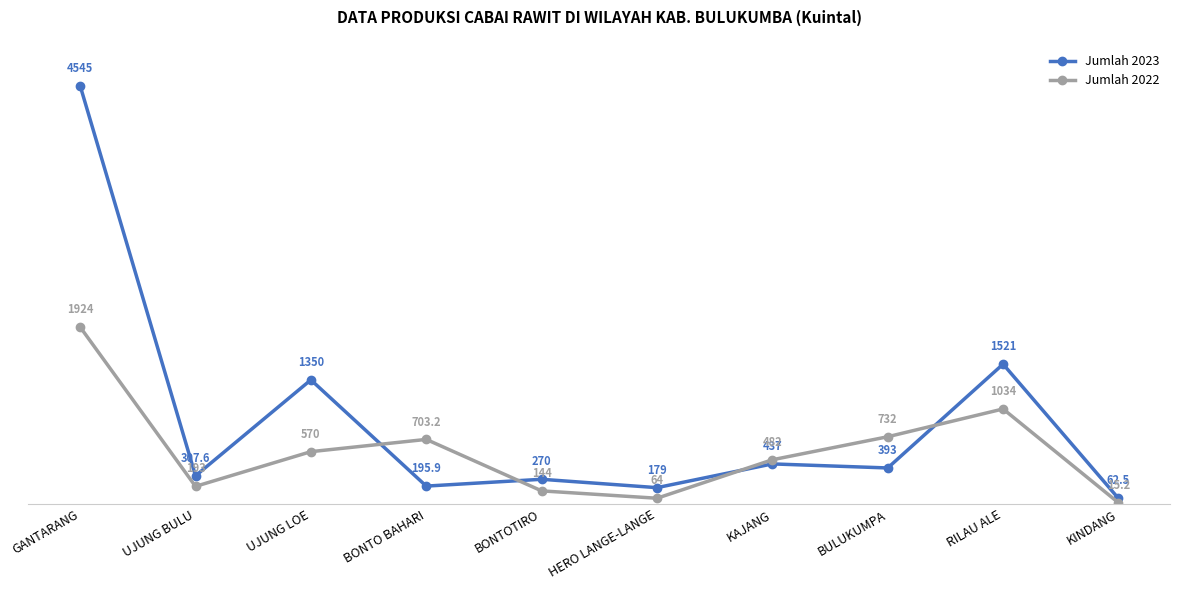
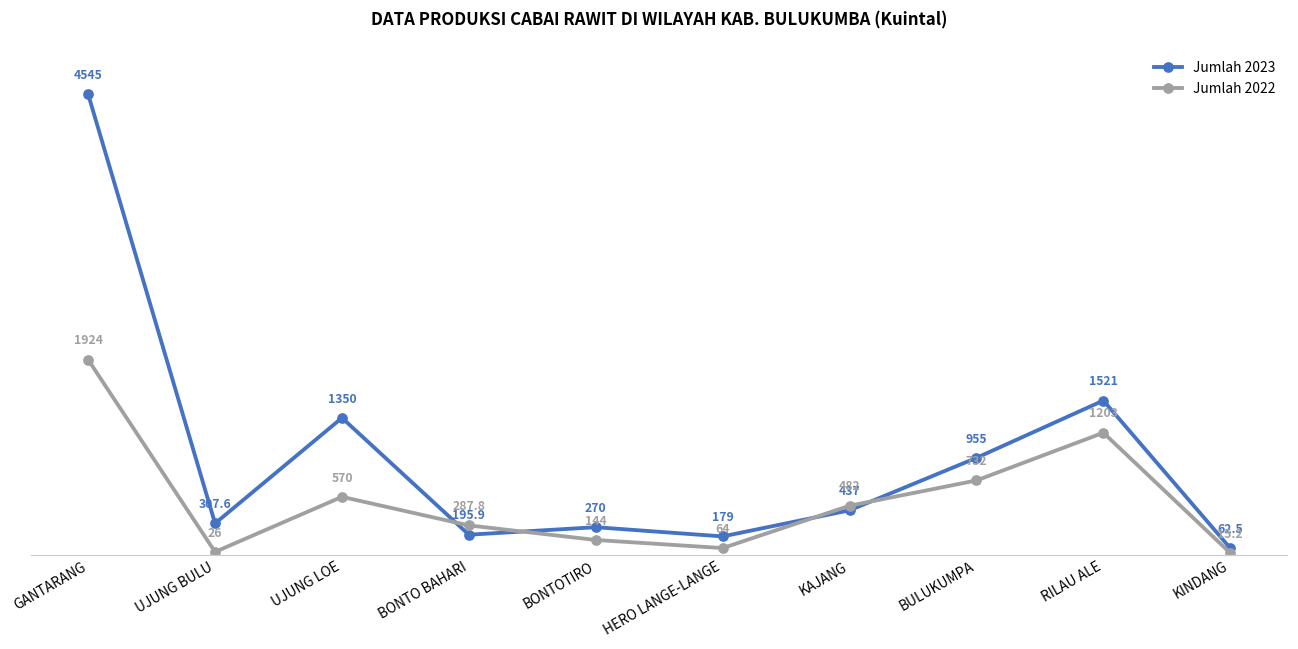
Jumlah 2022, UJUNG BULU: 193 -> 26
Jumlah 2022, BONTO BAHARI: 703.2 -> 287.8
Jumlah 2023, BULUKUMPA: 393 -> 955
Jumlah 2022, RILAU ALE: 1034 -> 1203
